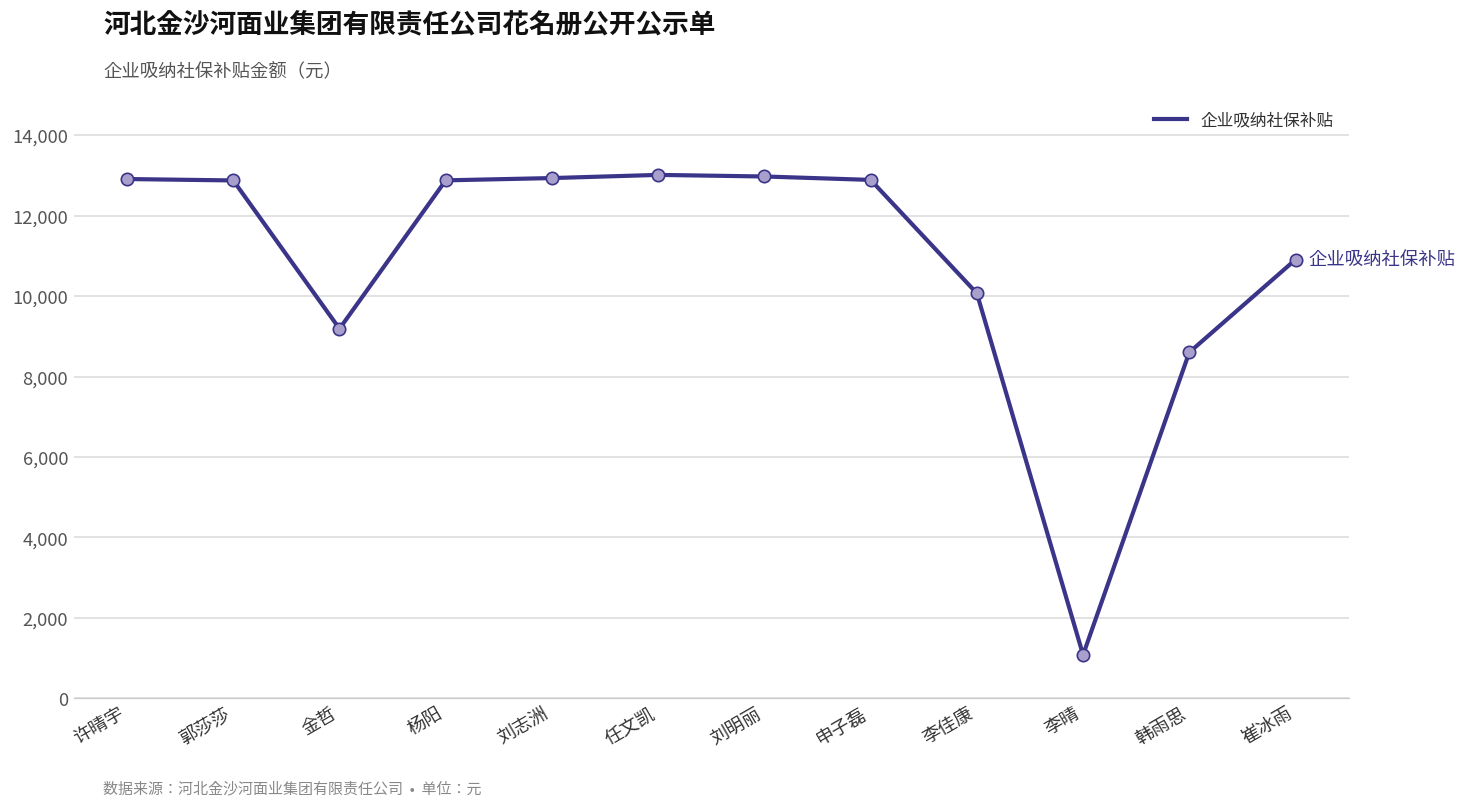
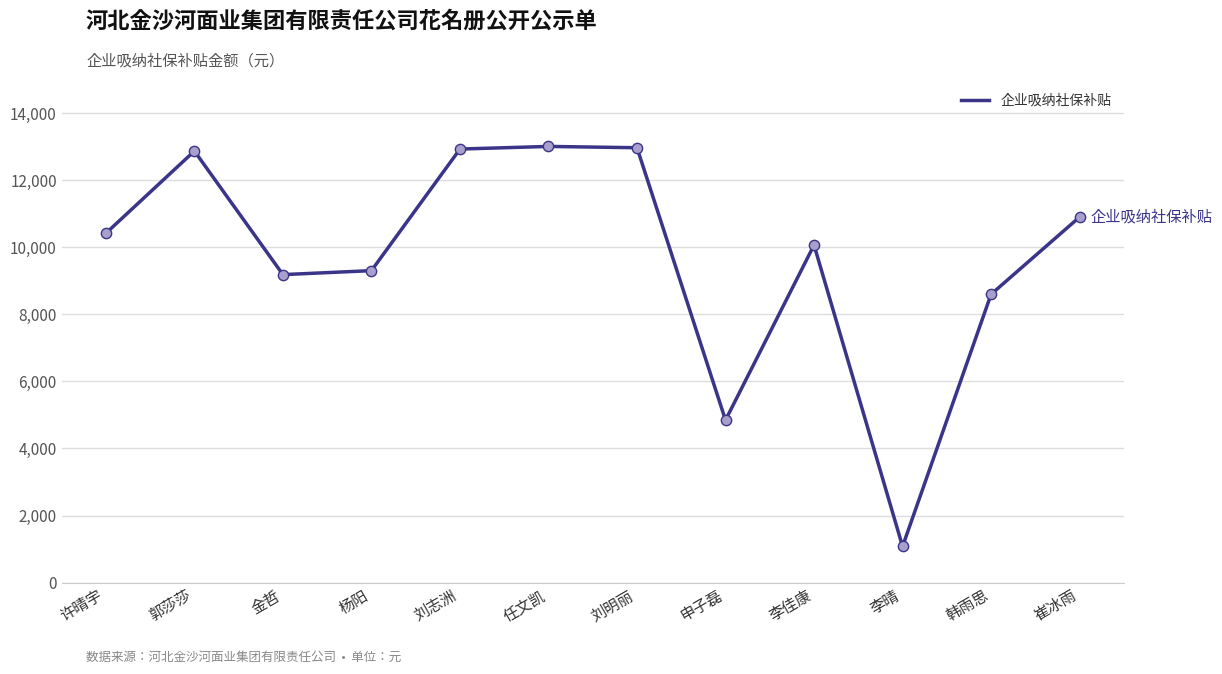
许晴宇: 12,900 -> 10,400
杨阳: 12,900 -> 9,300
申子磊: 12,900 -> 4,800
